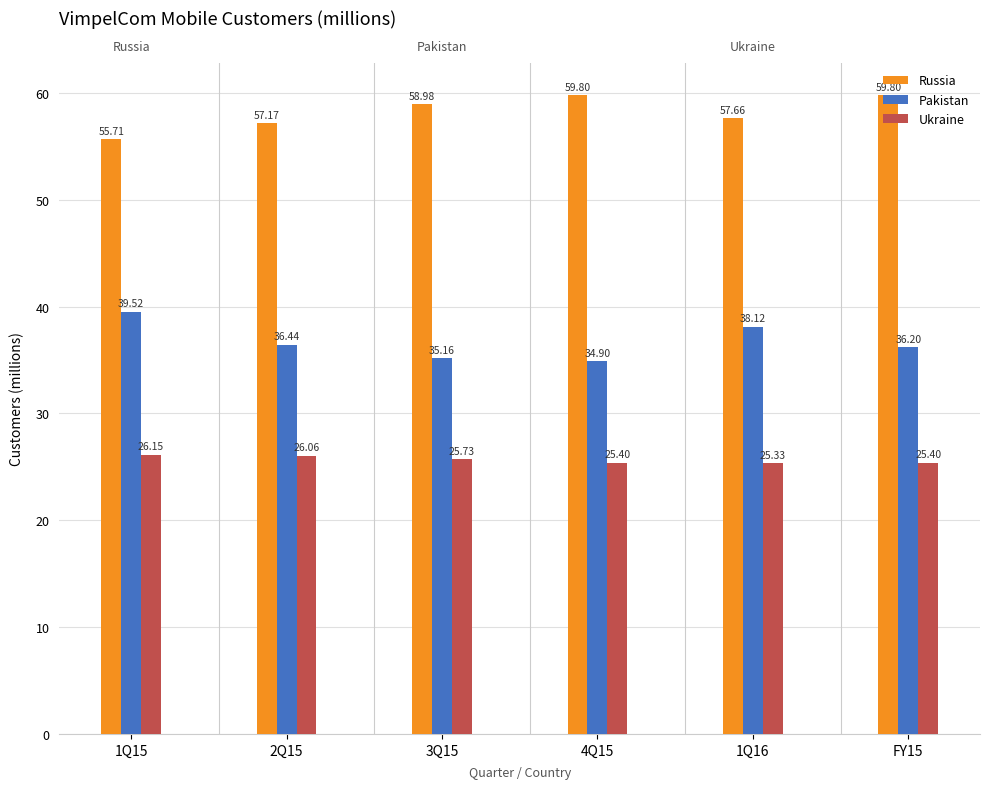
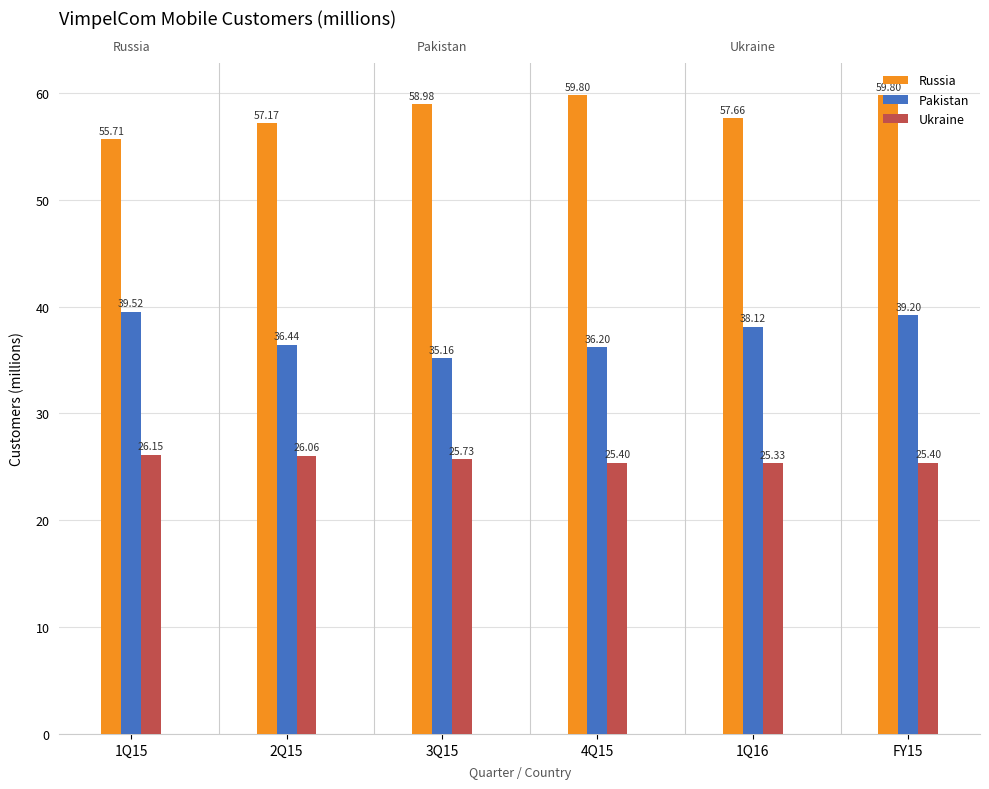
Pakistan, 4Q15: 34.90 -> 36.20
Pakistan, FY15: 36.20 -> 39.20
